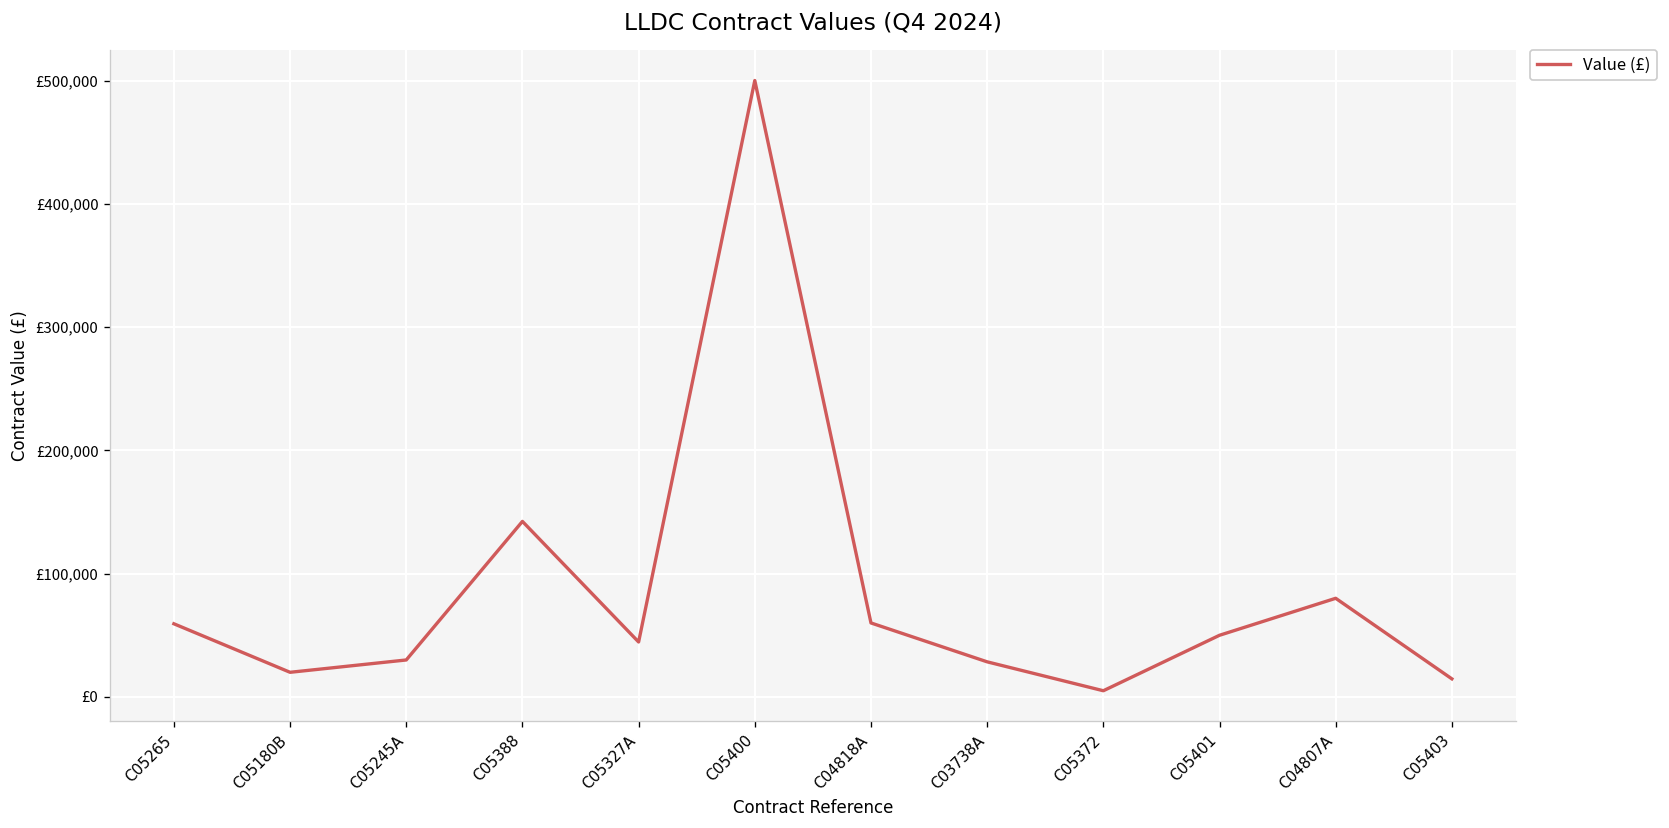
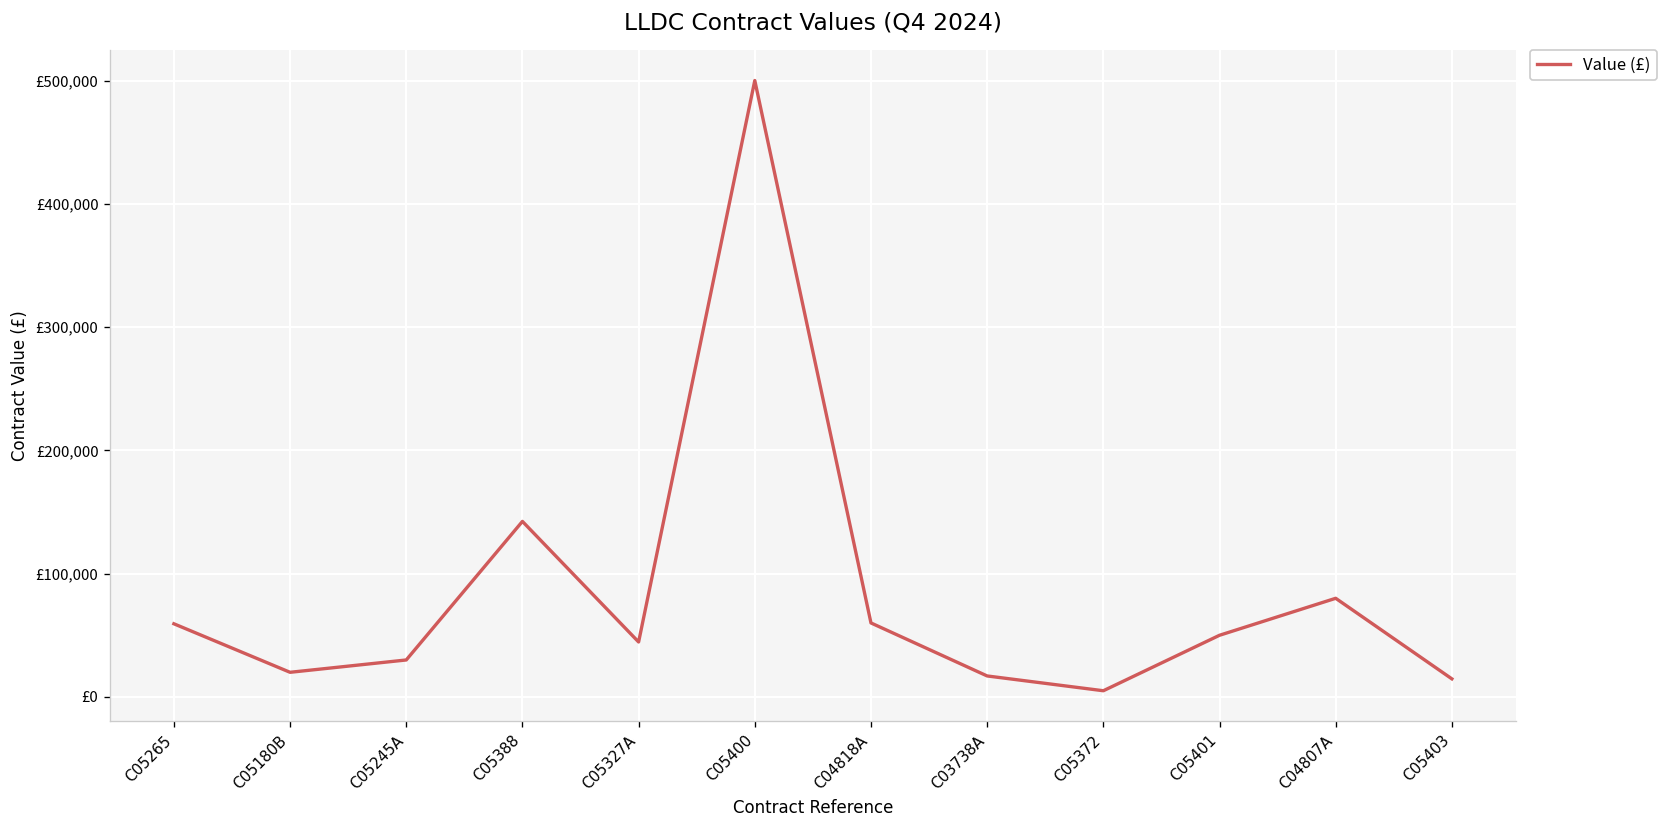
C03738A: £28,000 -> £17,000
